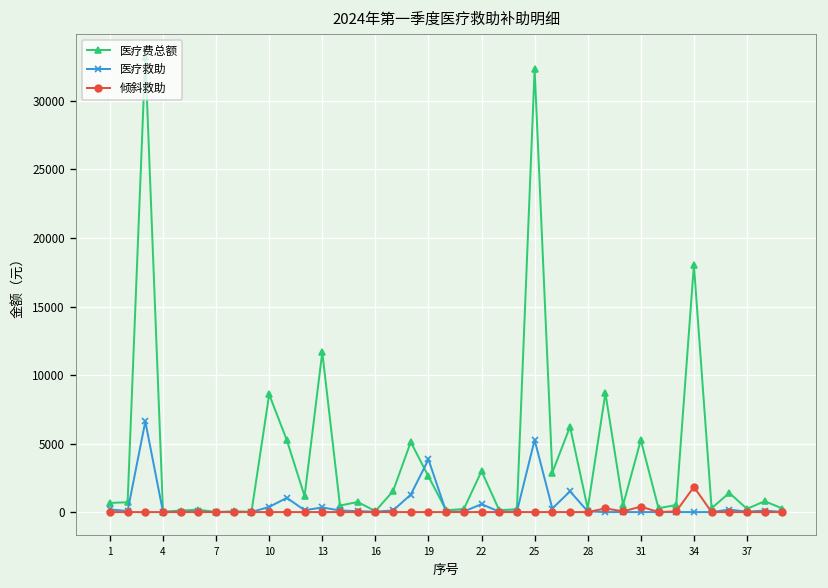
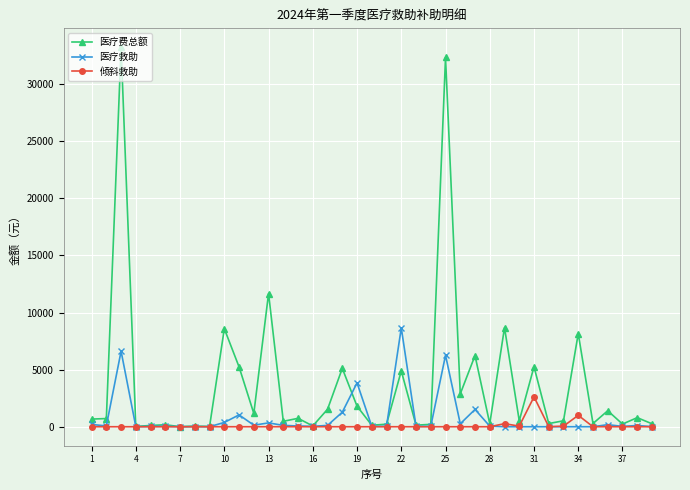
医疗费总额, 19: 2600 -> 1800
医疗费总额, 22: 3000 -> 4900
医疗救助, 22: 600 -> 8700
医疗救助, 25: 5300 -> 6300
倾斜救助, 31: 400 -> 2600
医疗费总额, 34: 18000 -> 8200
倾斜救助, 34: 1800 -> 1000
